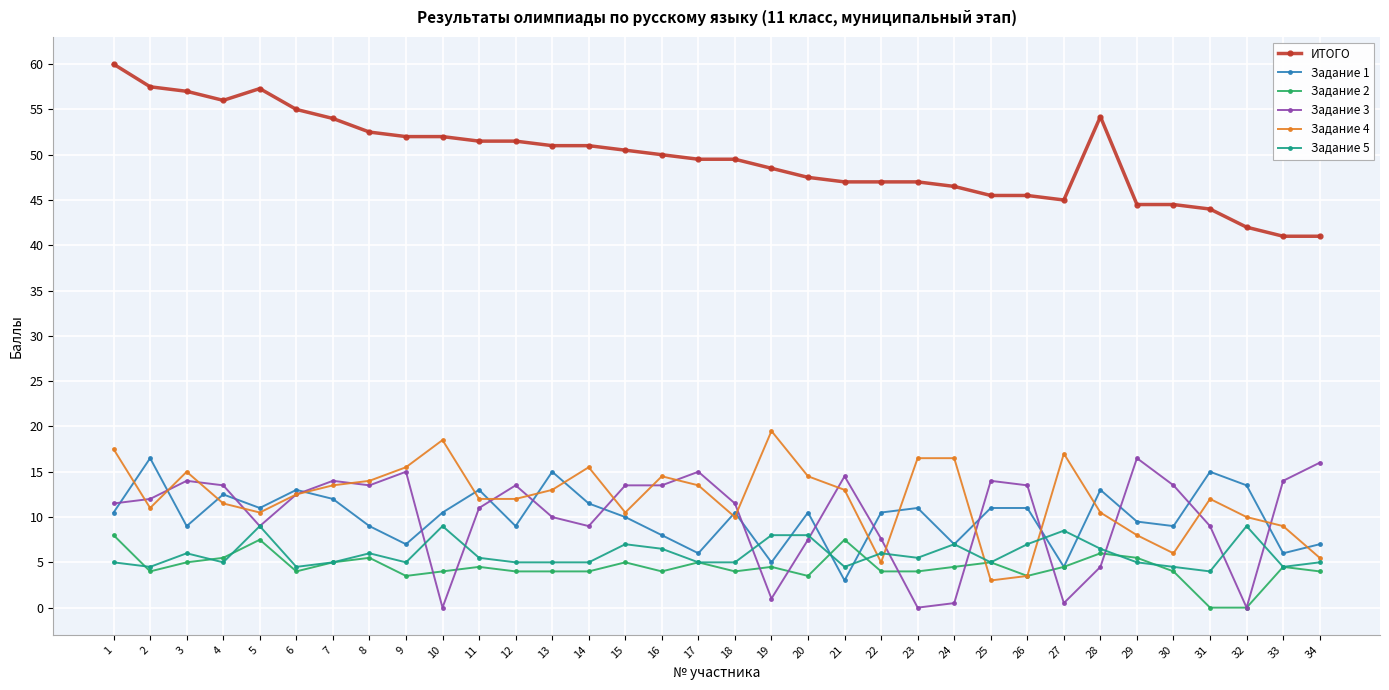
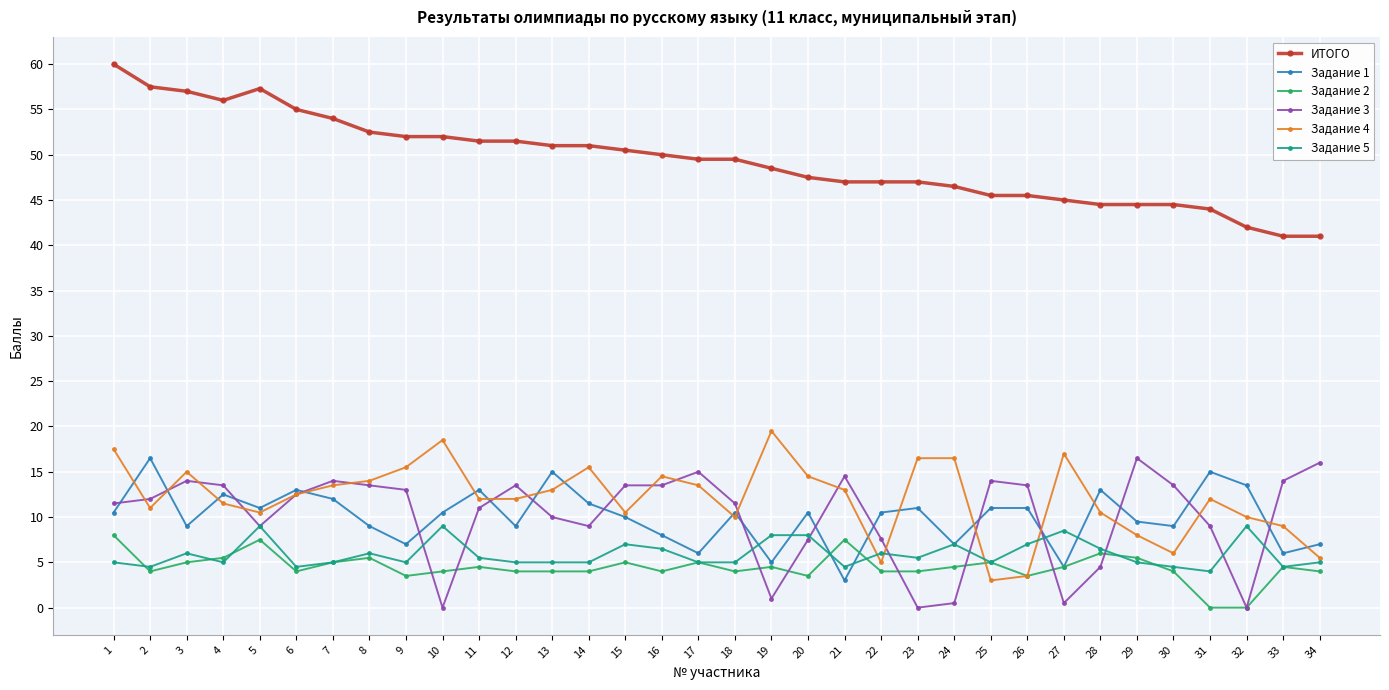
Задание 3, 9: 15 -> 13
ИТОГО, 28: 54 -> 45
